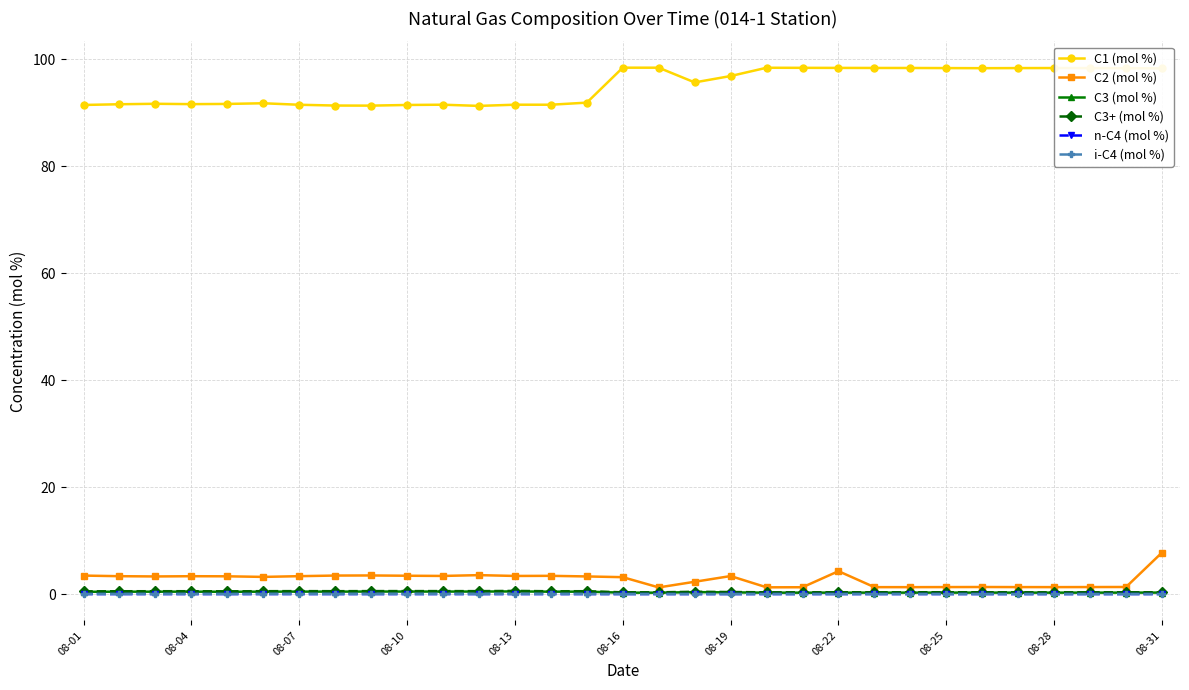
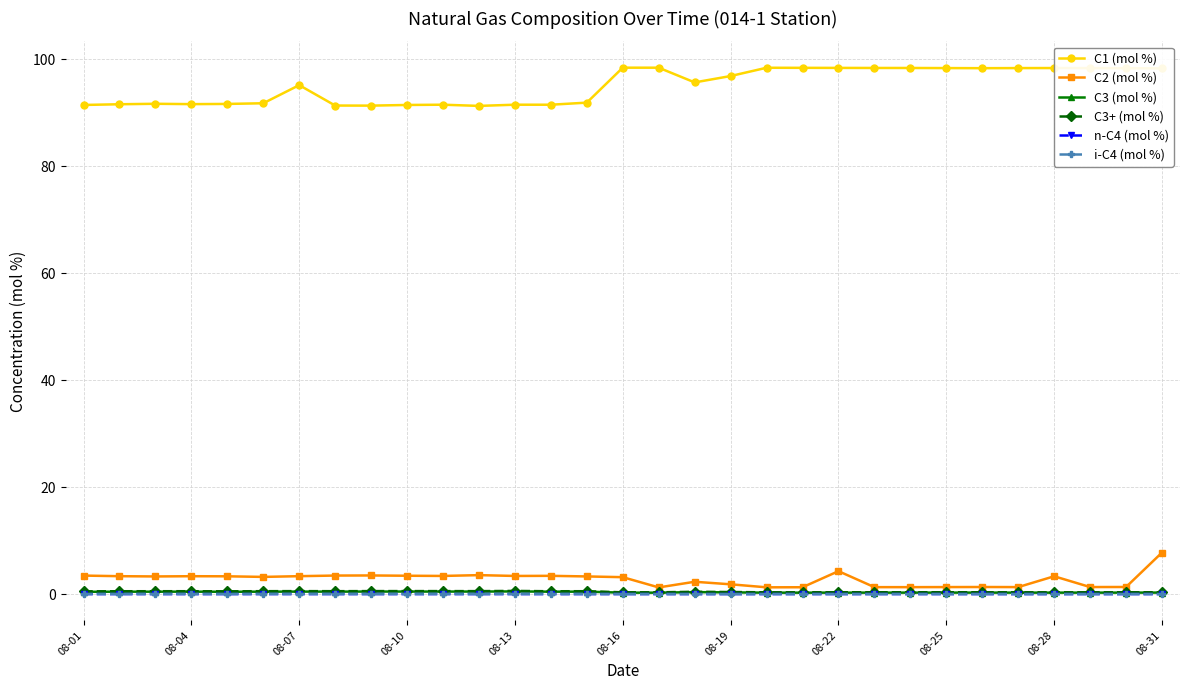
C1 (mol %), 08-07: 91 -> 95
C2 (mol %), 08-19: 3 -> 2
C2 (mol %), 08-28: 1 -> 3
